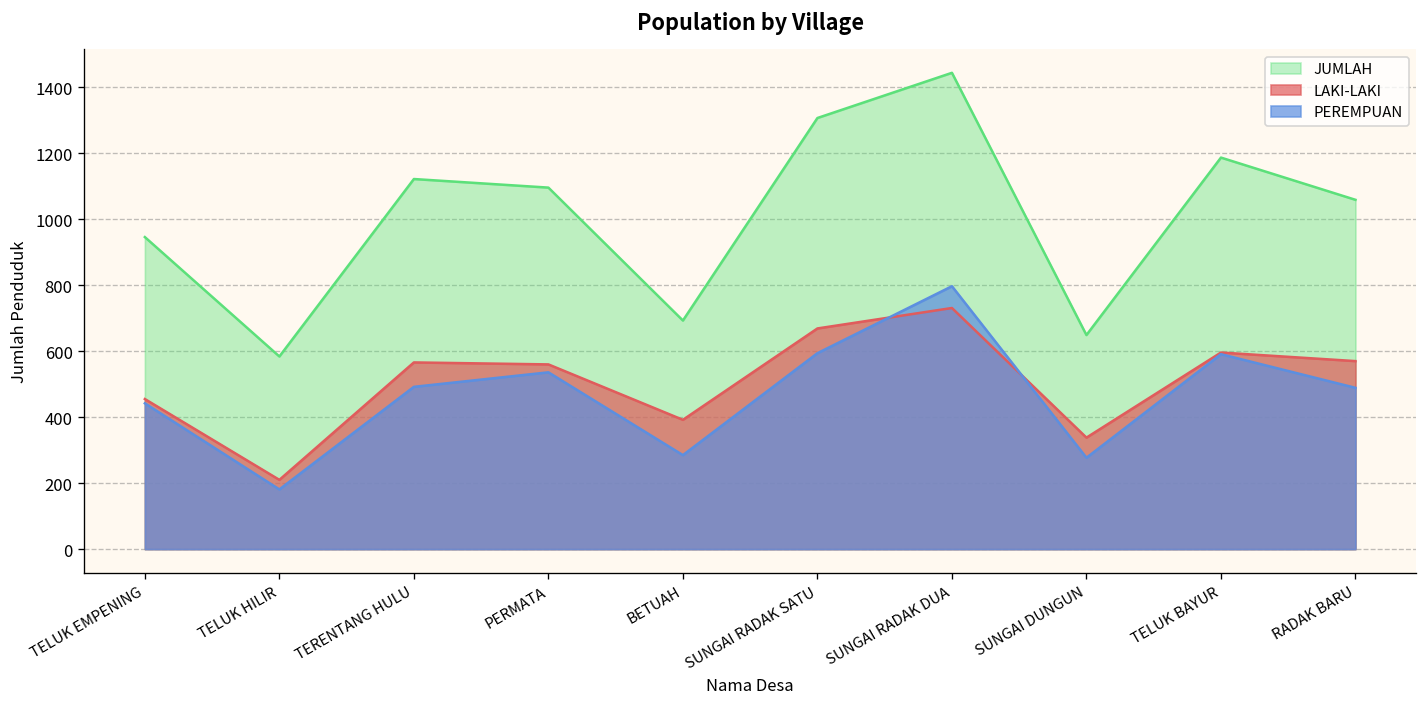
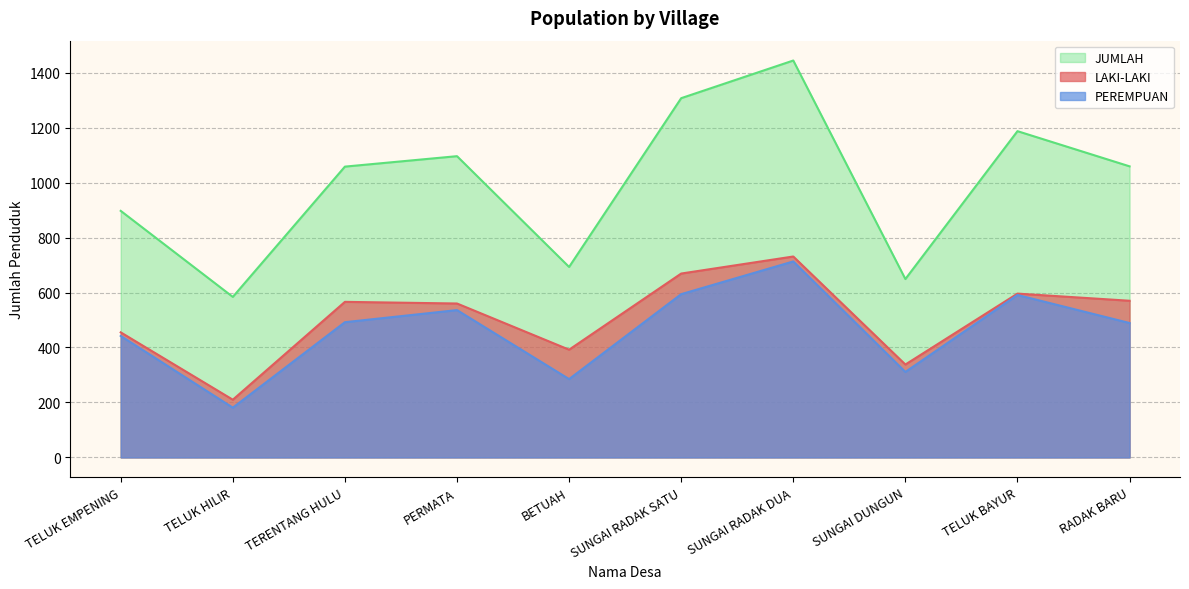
JUMLAH, TELUK EMPENING: 950 -> 900
JUMLAH, TERENTANG HULU: 1120 -> 1060
PEREMPUAN, SUNGAI RADAK DUA: 800 -> 710
PEREMPUAN, SUNGAI DUNGUN: 280 -> 310
